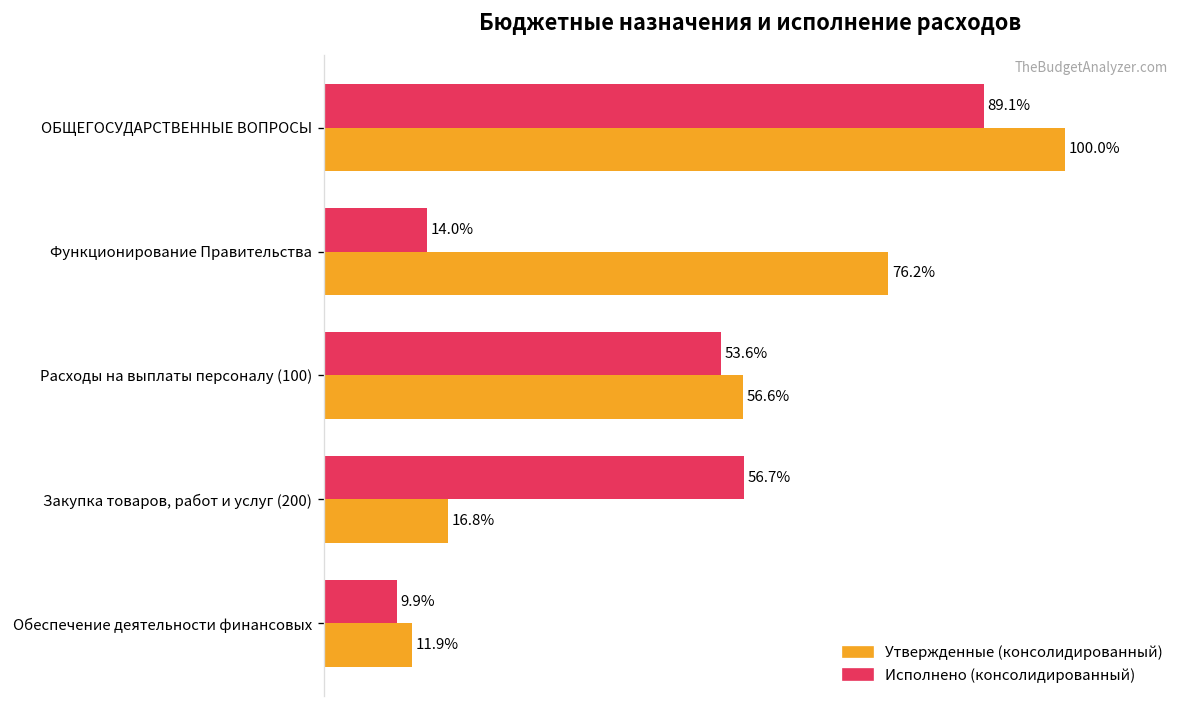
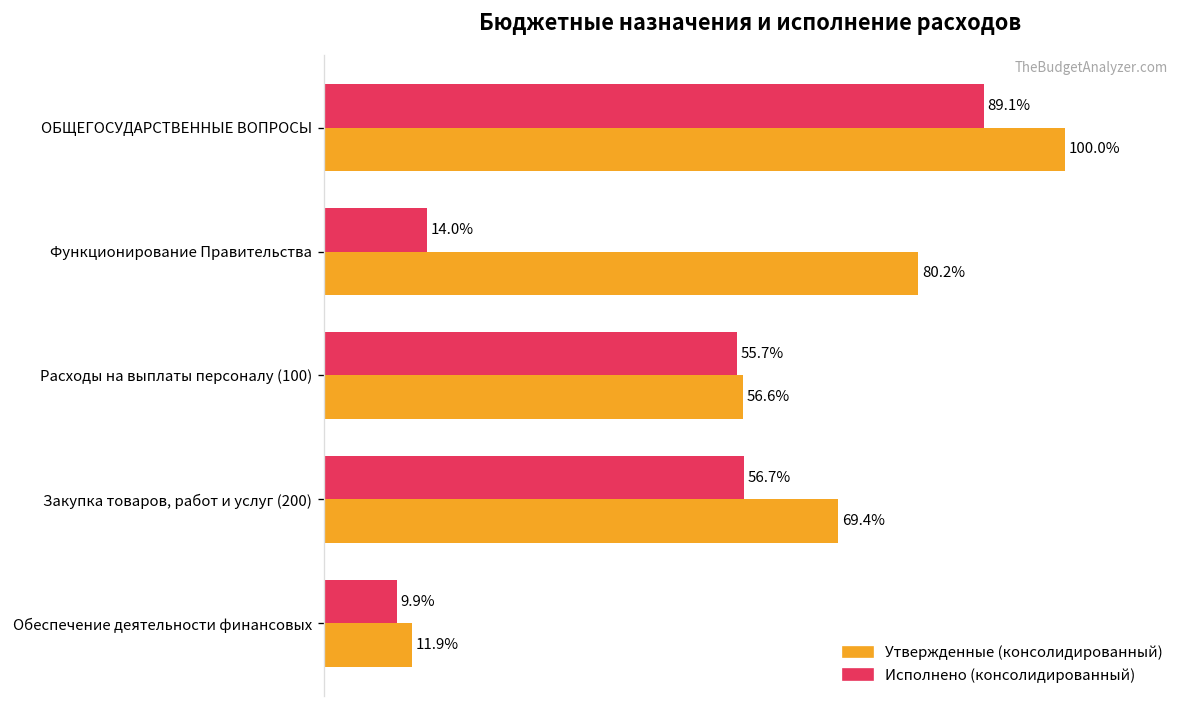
Утвержденные (консолидированный), Функционирование Правительства: 76.2% -> 80.2%
Исполнено (консолидированный), Расходы на выплаты персоналу (100): 53.6% -> 55.7%
Утвержденные (консолидированный), Закупка товаров, работ и услуг (200): 16.8% -> 69.4%
